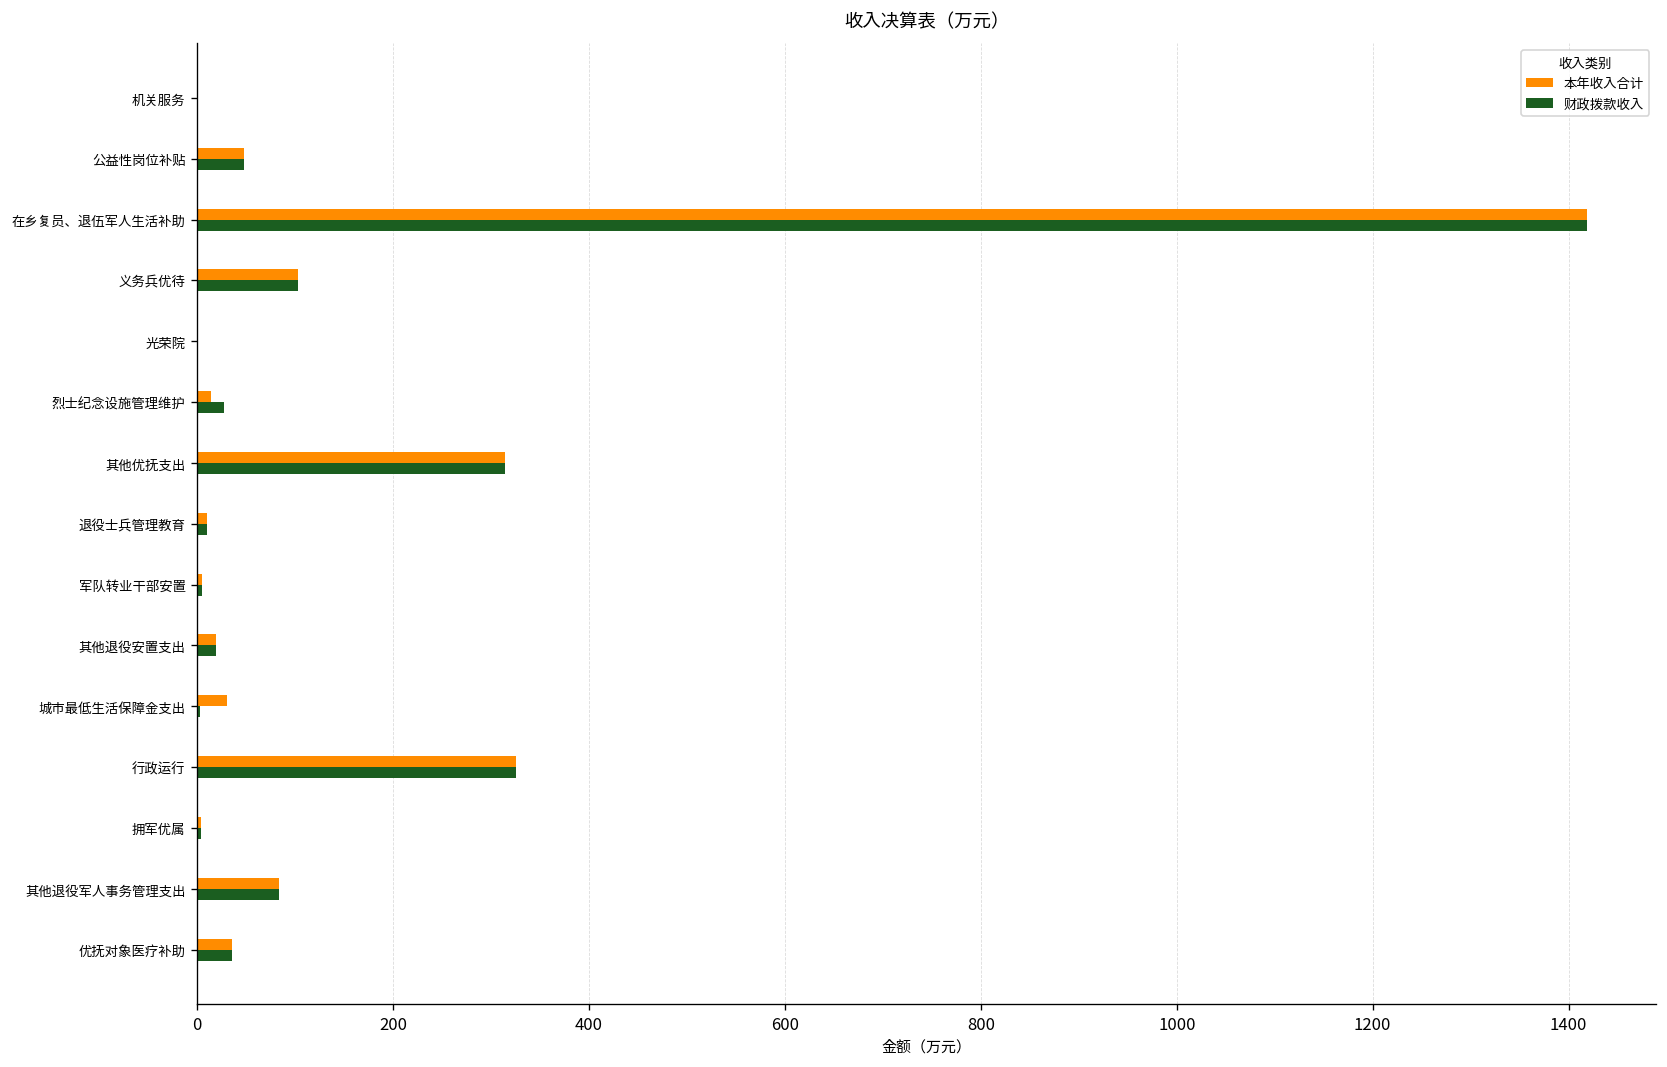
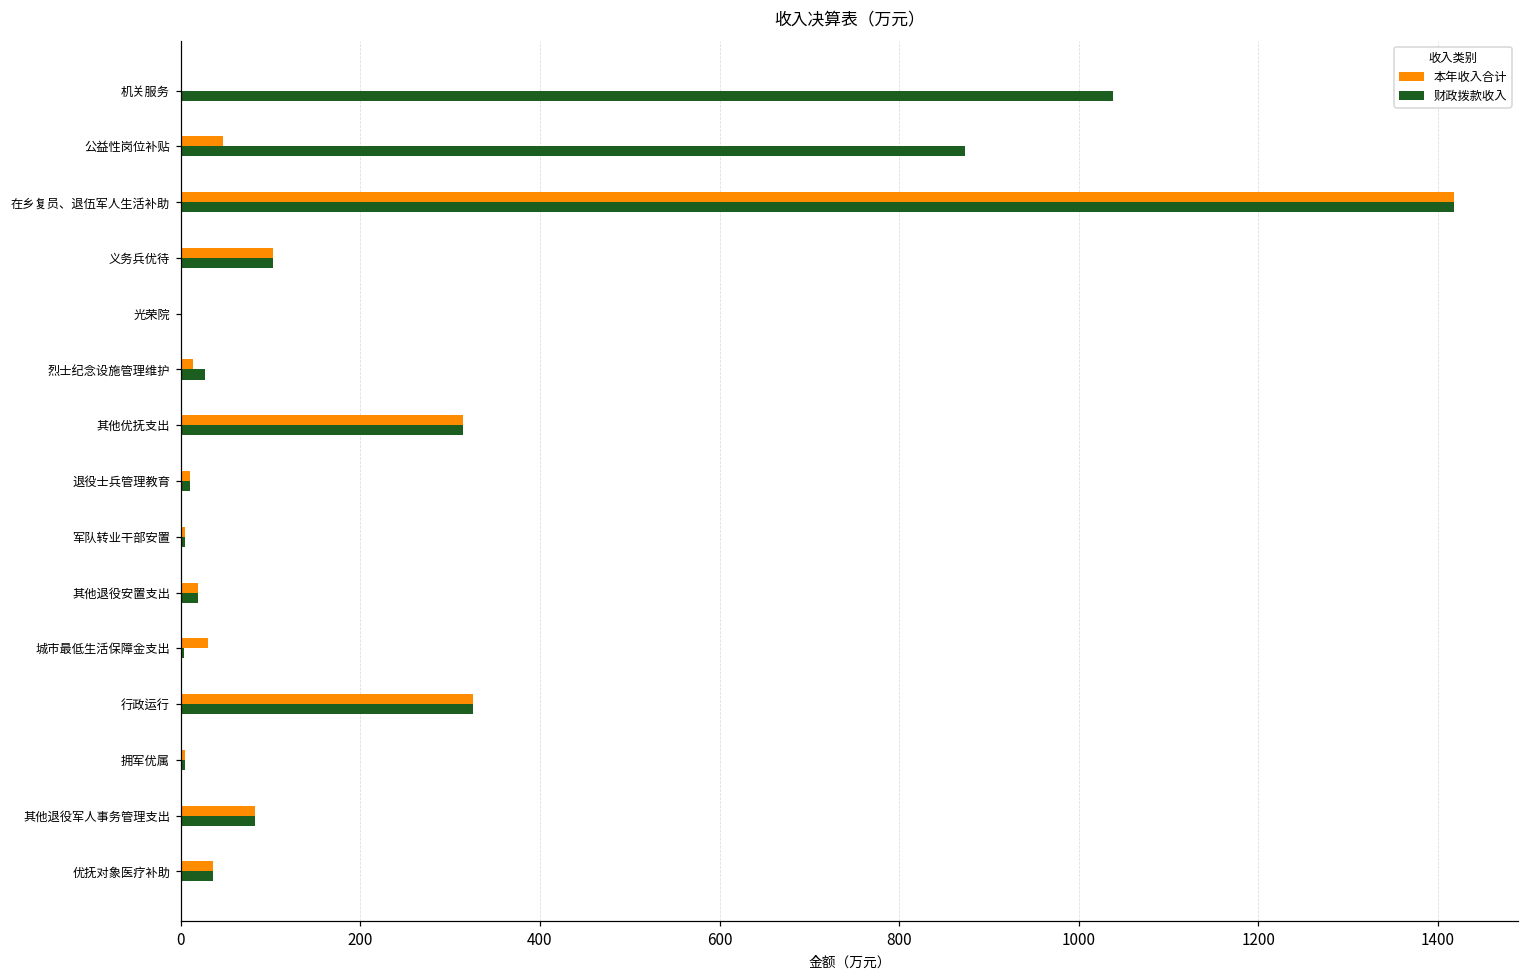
财政拨款收入, 机关服务: 0 -> 1040
财政拨款收入, 公益性岗位补贴: 50 -> 870
